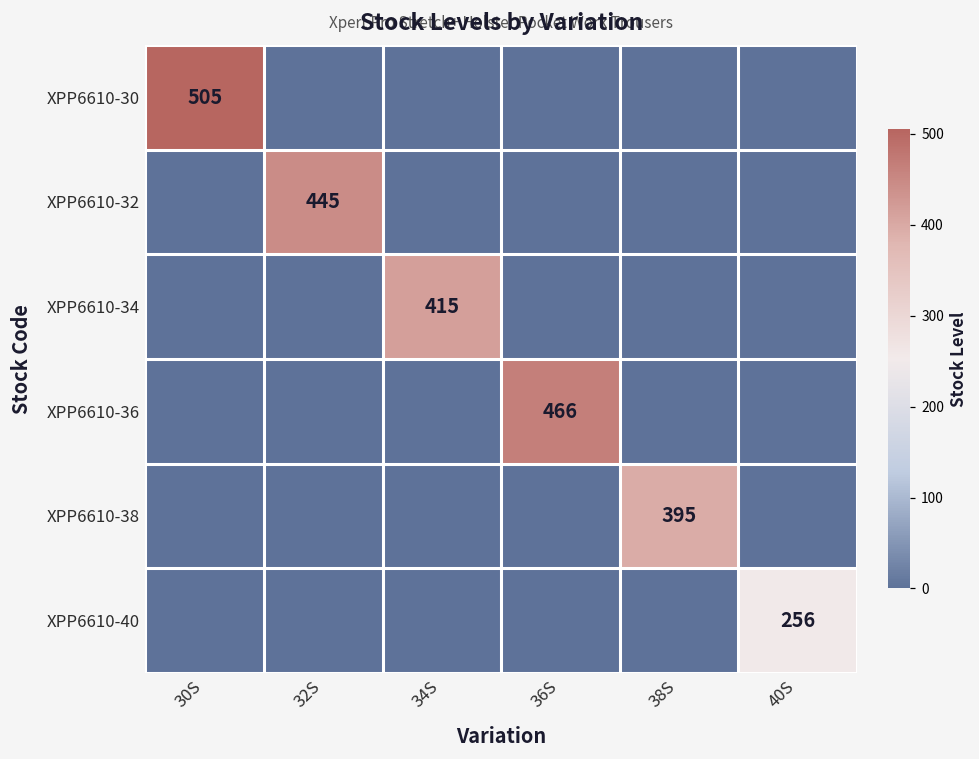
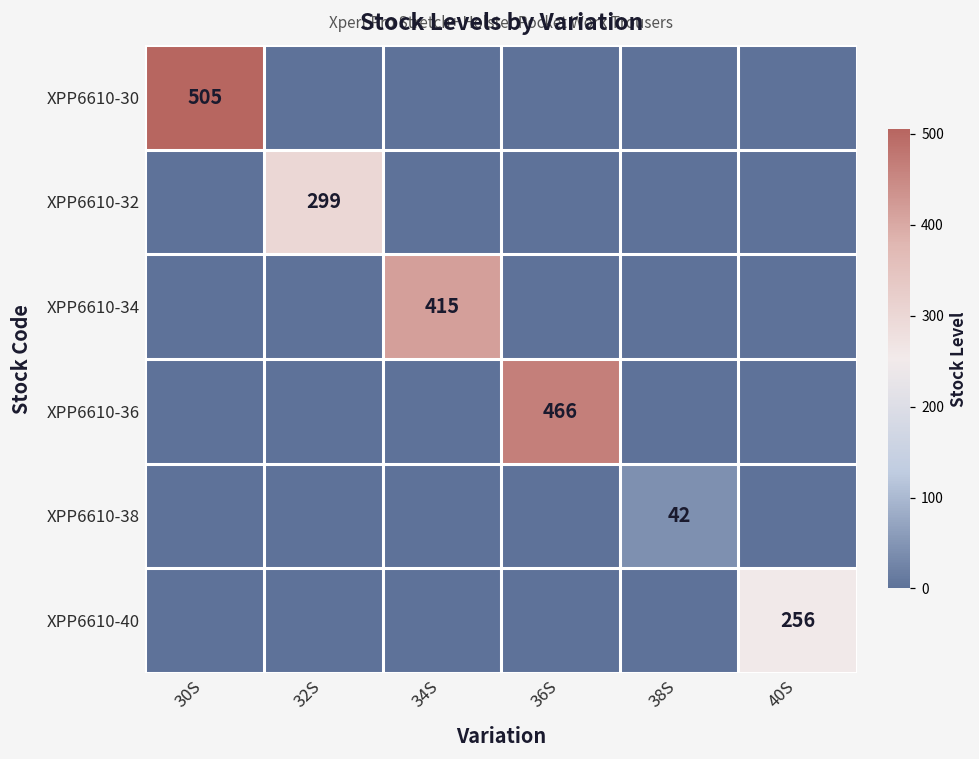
XPP6610-32, 32S: 445 -> 299
XPP6610-38, 38S: 395 -> 42
